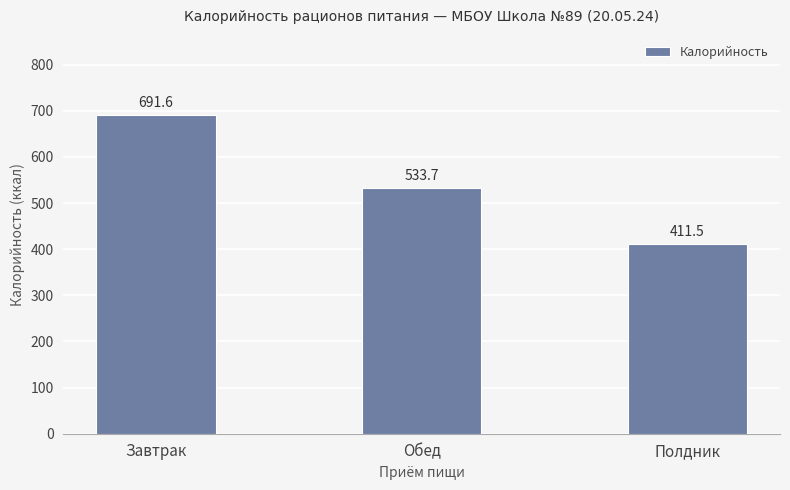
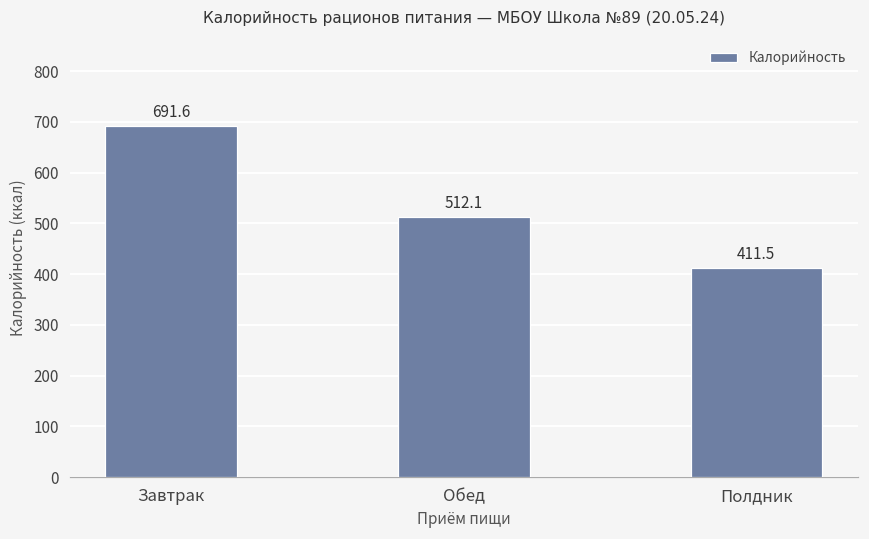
Обед: 533.7 -> 512.1
